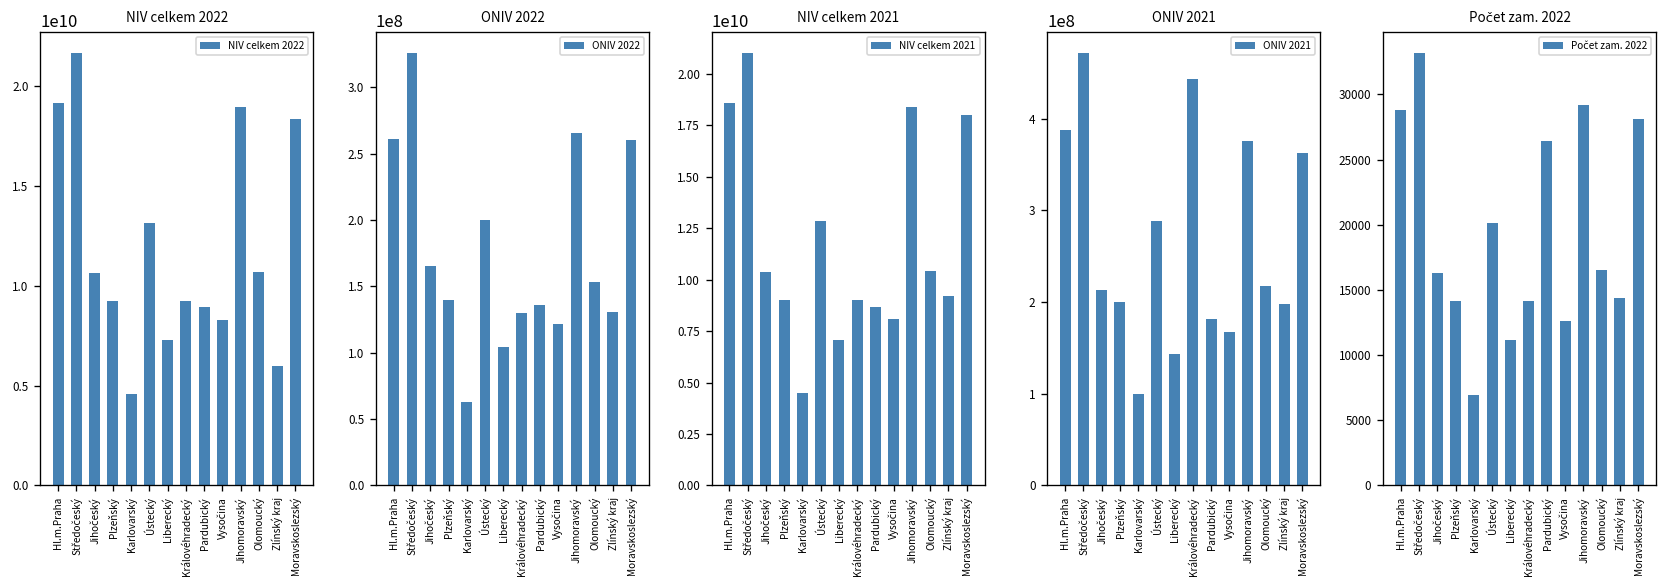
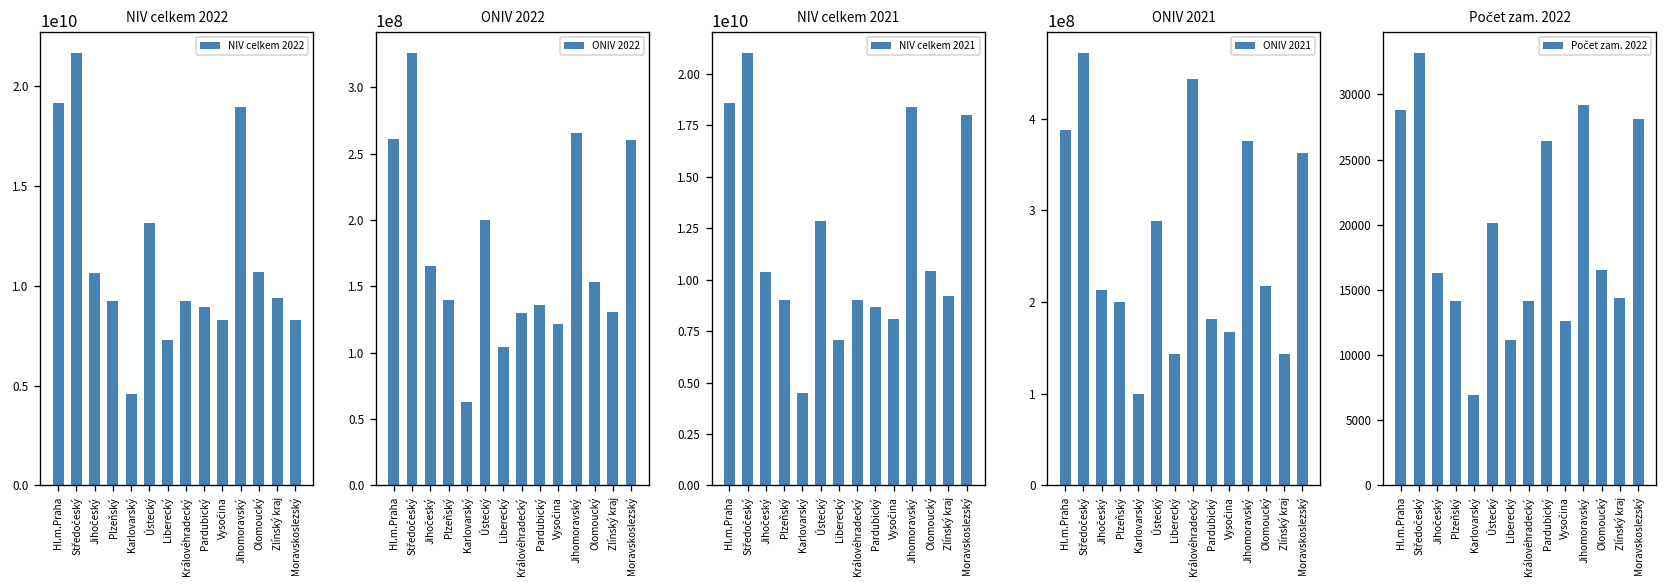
NIV celkem 2022, Zlínský kraj: 6000000000 -> 9400000000
NIV celkem 2022, Moravskoslezský: 18400000000 -> 8300000000
ONIV 2021, Zlínský kraj: 200000000 -> 140000000
